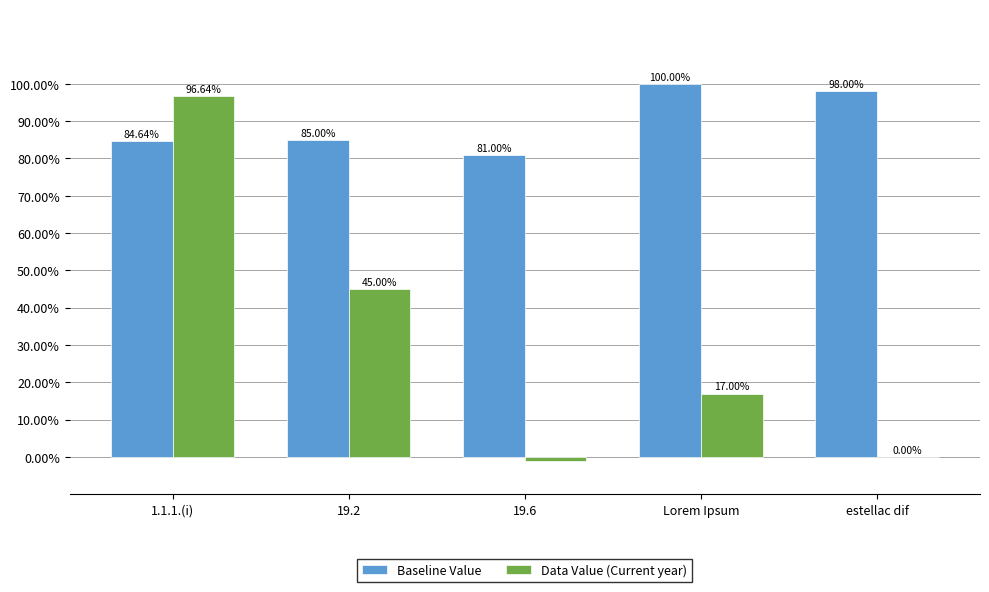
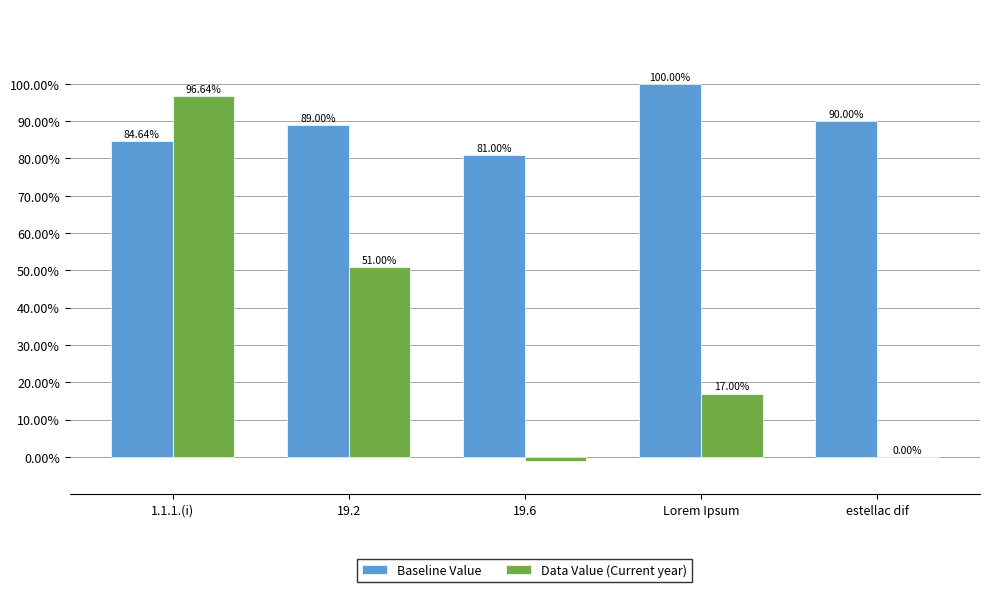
Baseline Value, 19.2: 85.00% -> 89.00%
Data Value (Current year), 19.2: 45.00% -> 51.00%
Baseline Value, estellac dif: 98.00% -> 90.00%
